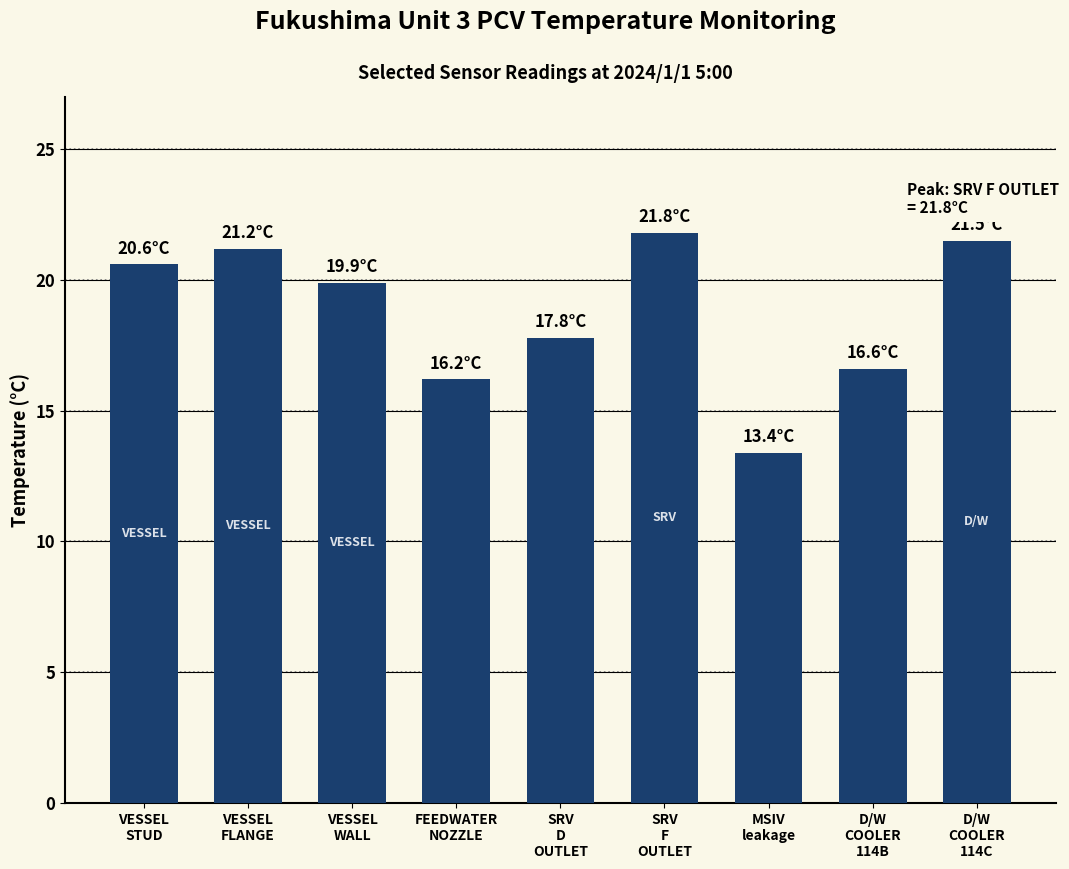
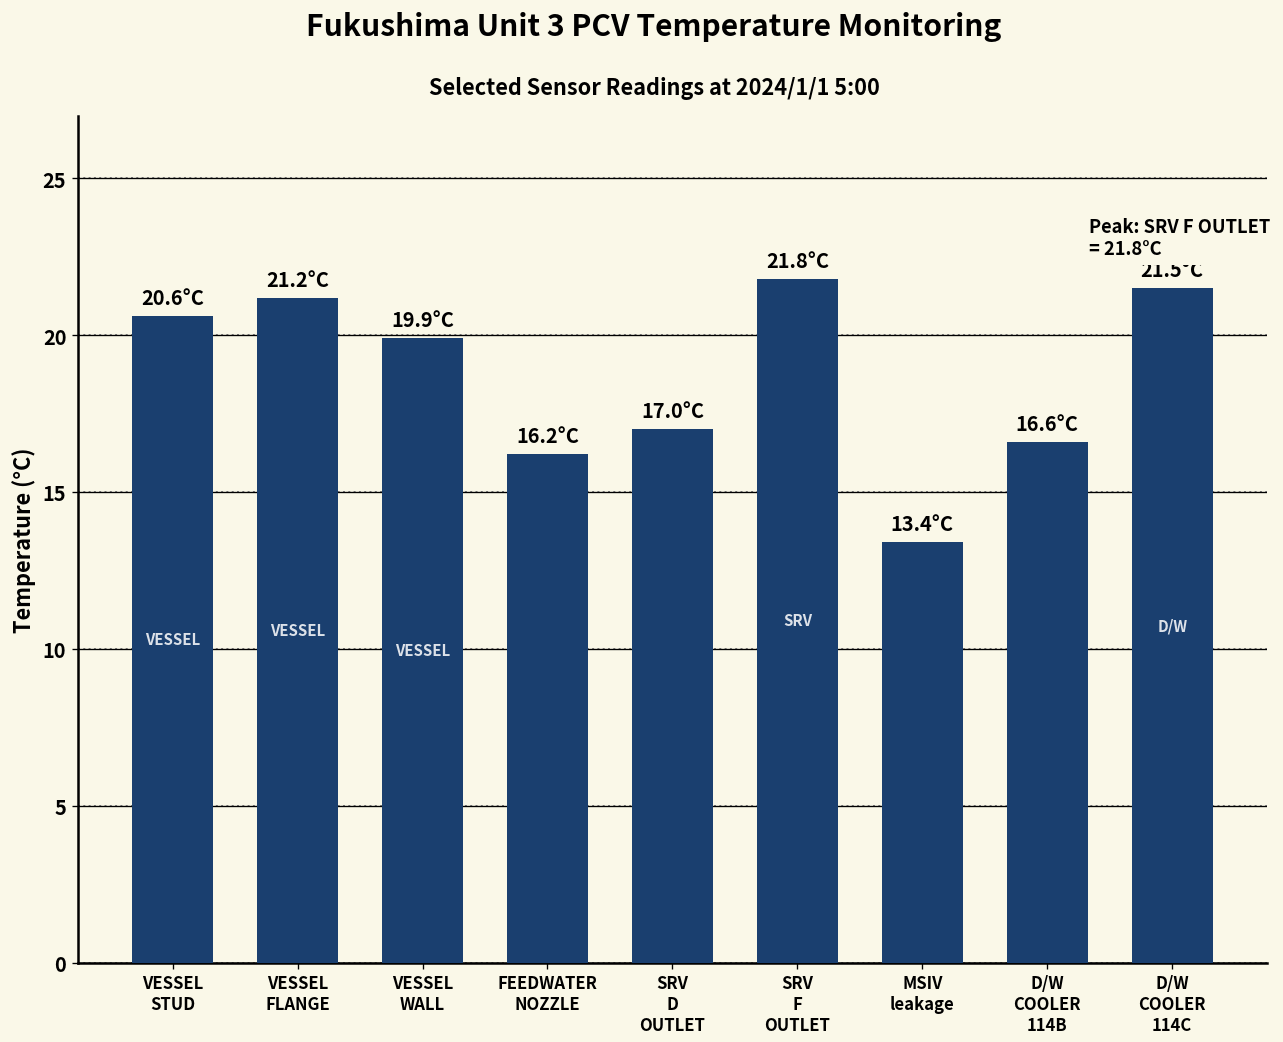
SRV D OUTLET: 17.8°C -> 17.0°C
